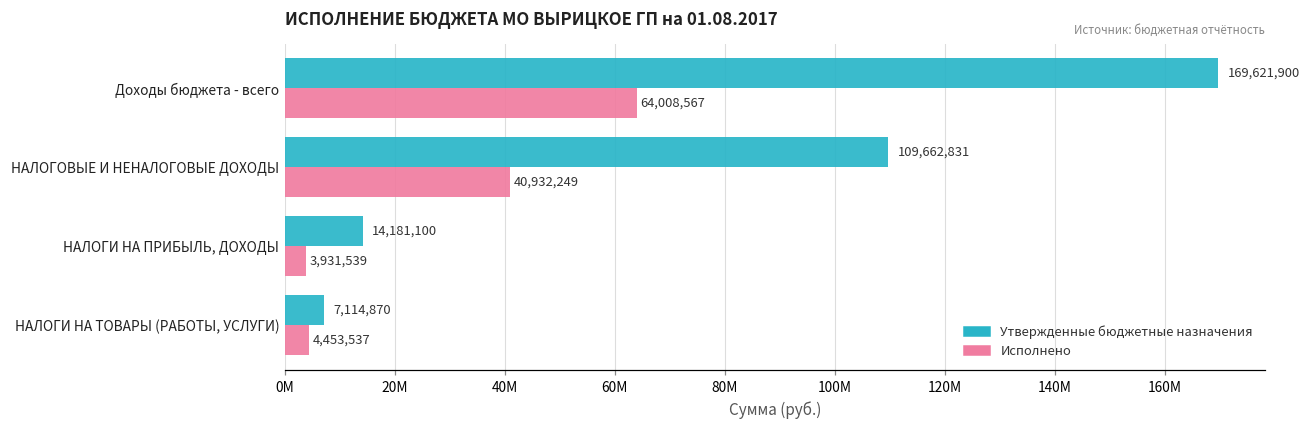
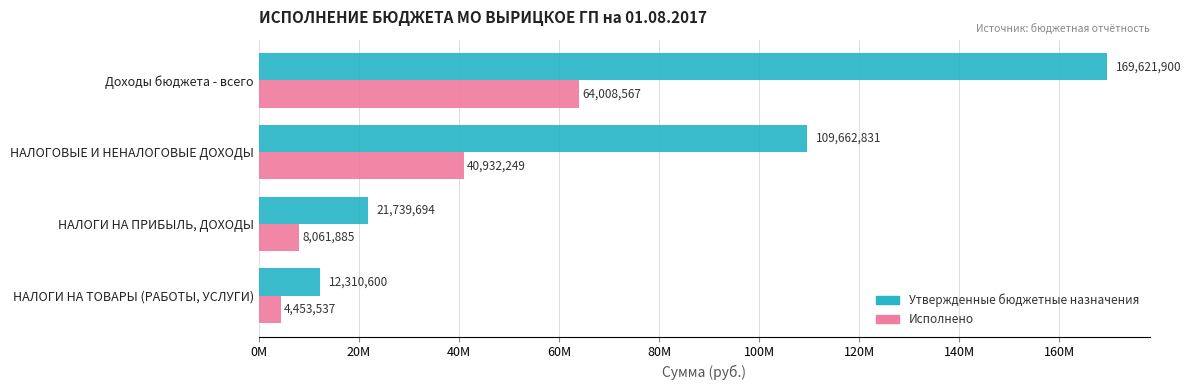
Утвержденные бюджетные назначения, НАЛОГИ НА ПРИБЫЛЬ, ДОХОДЫ: 14,181,100 -> 21,739,694
Исполнено, НАЛОГИ НА ПРИБЫЛЬ, ДОХОДЫ: 3,931,539 -> 8,061,885
Утвержденные бюджетные назначения, НАЛОГИ НА ТОВАРЫ (РАБОТЫ, УСЛУГИ): 7,114,870 -> 12,310,600
